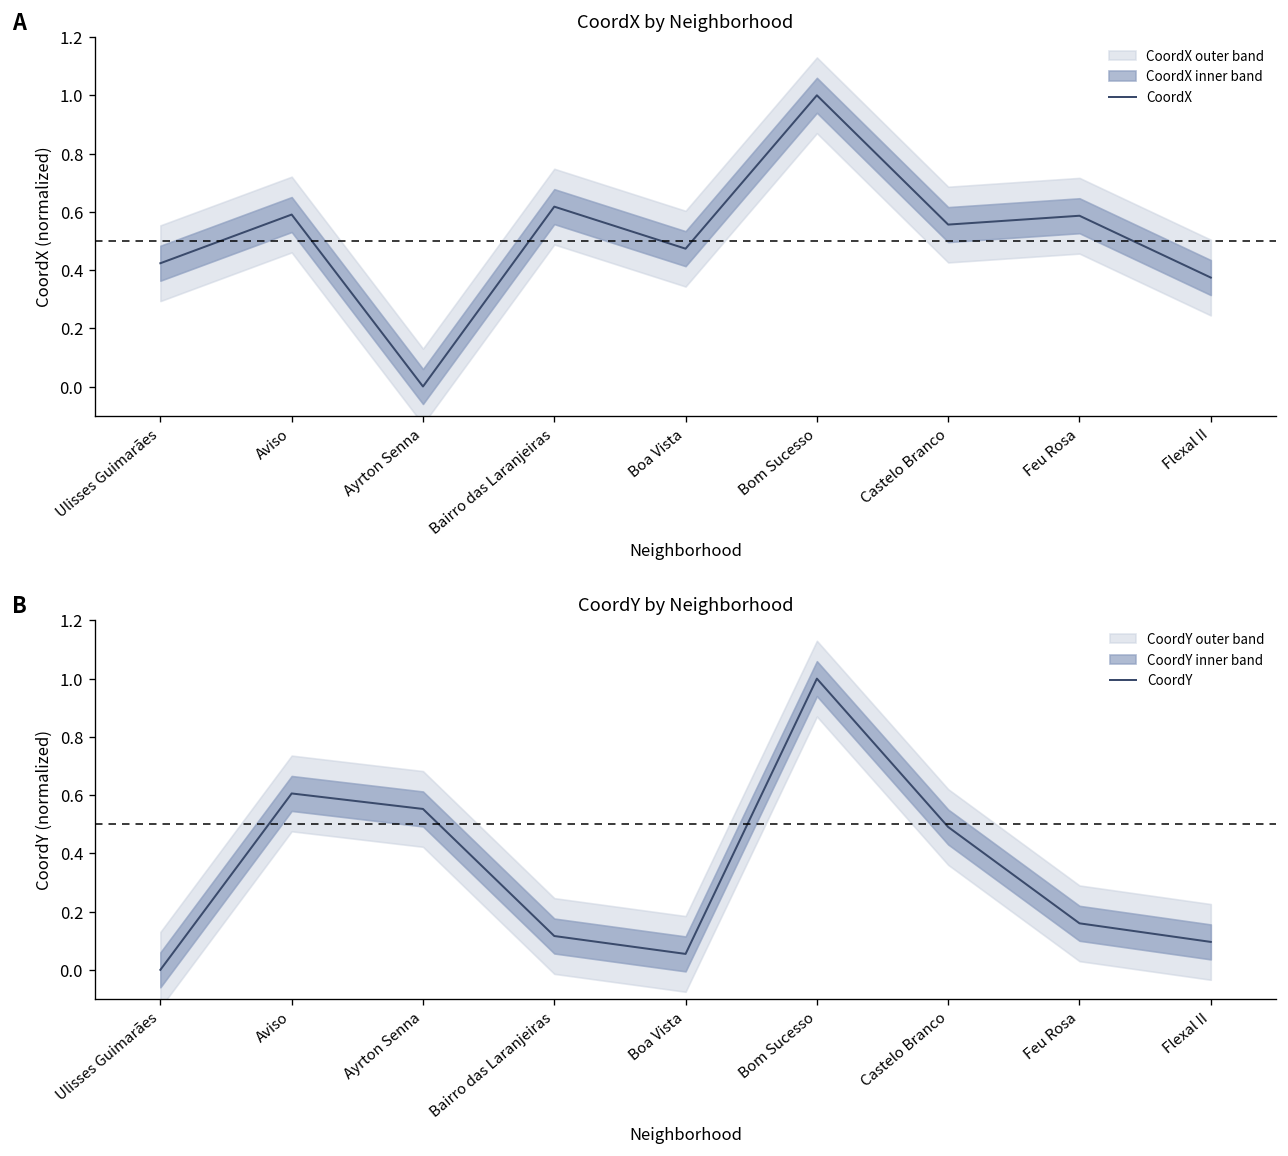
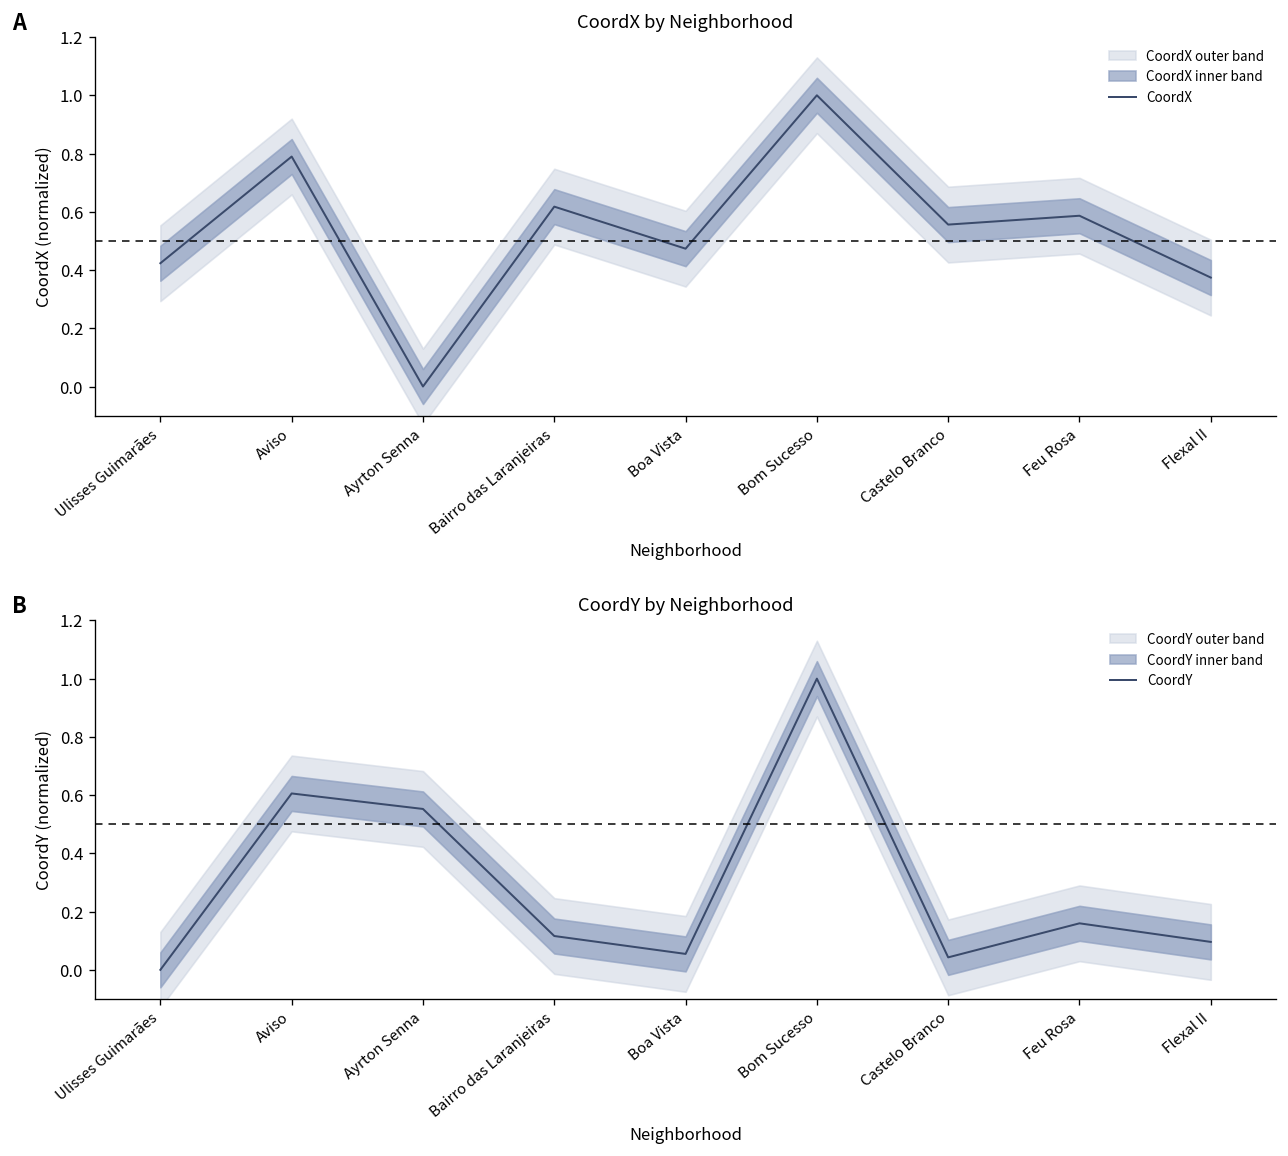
CoordX by Neighborhood, CoordX, Aviso: 0.59 -> 0.79
CoordY by Neighborhood, CoordY, Castelo Branco: 0.49 -> 0.04
